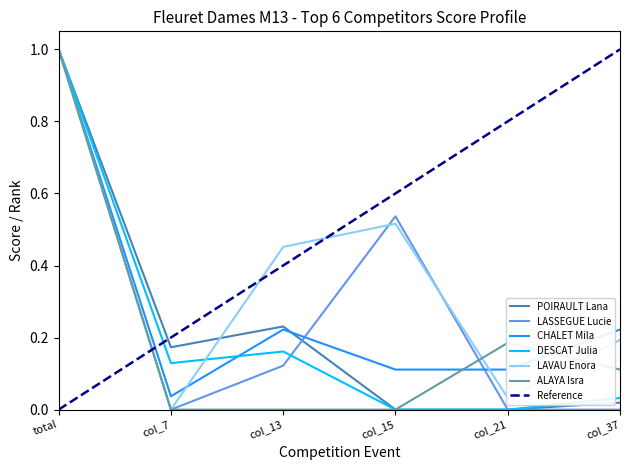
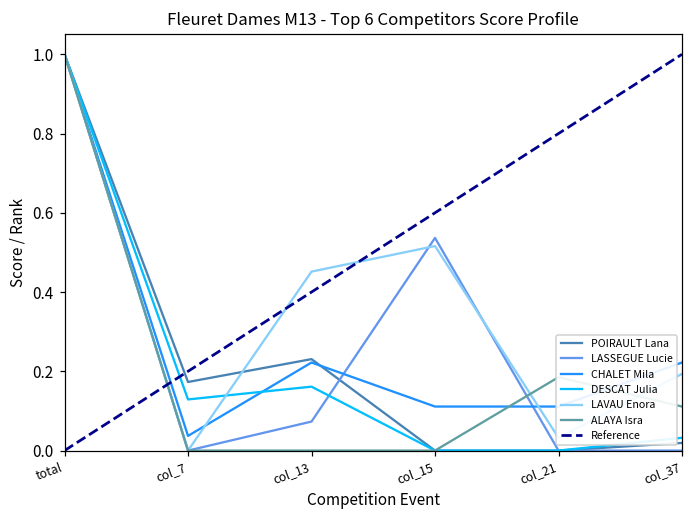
LASSEGUE Lucie, col_13: 0.12 -> 0.07
